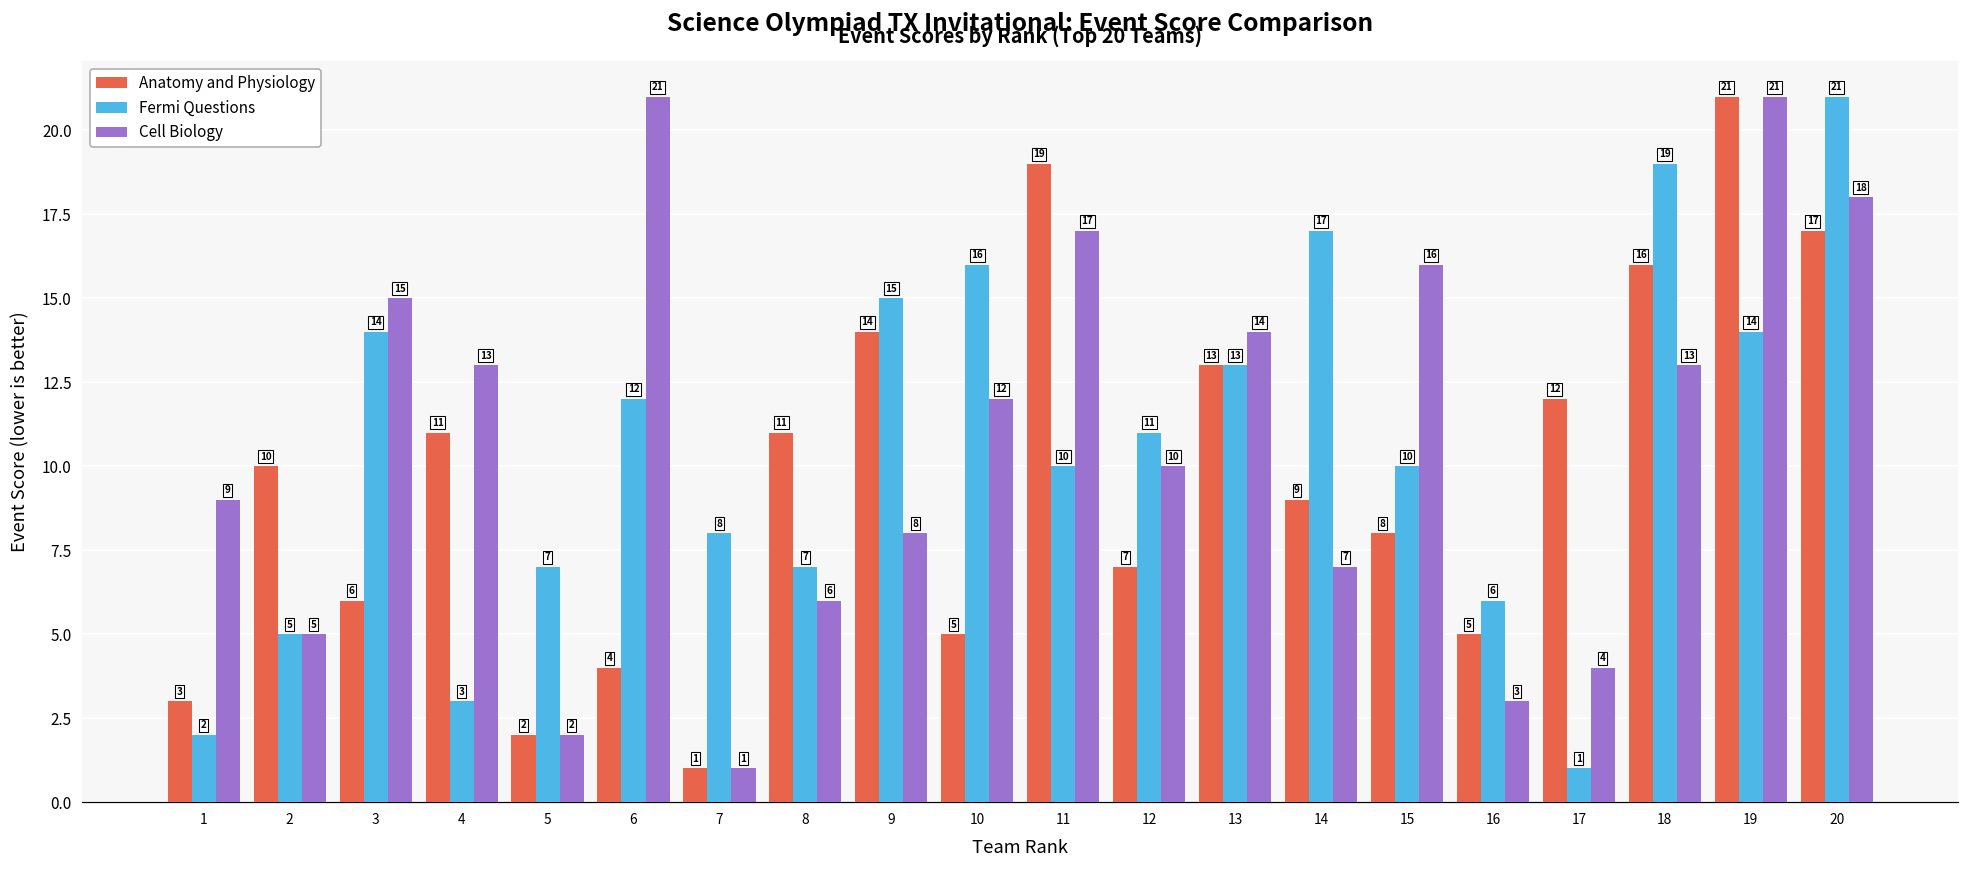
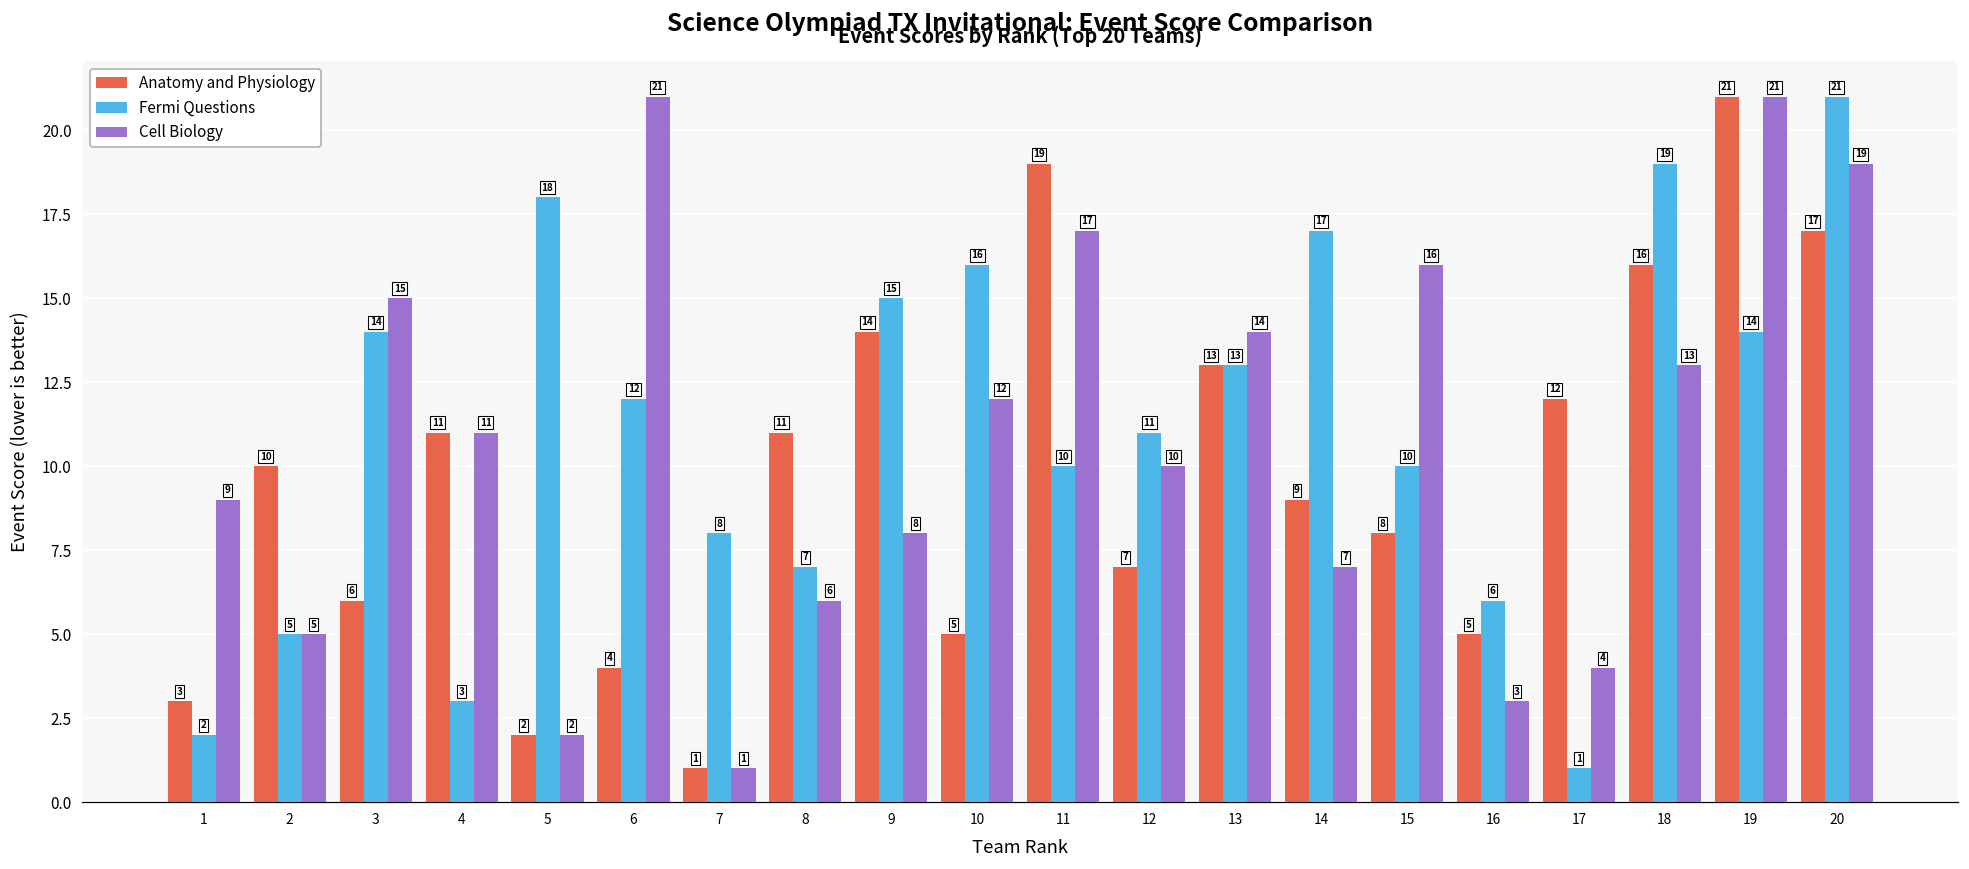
Cell Biology, 4: 13 -> 11
Fermi Questions, 5: 7 -> 18
Cell Biology, 20: 18 -> 19
